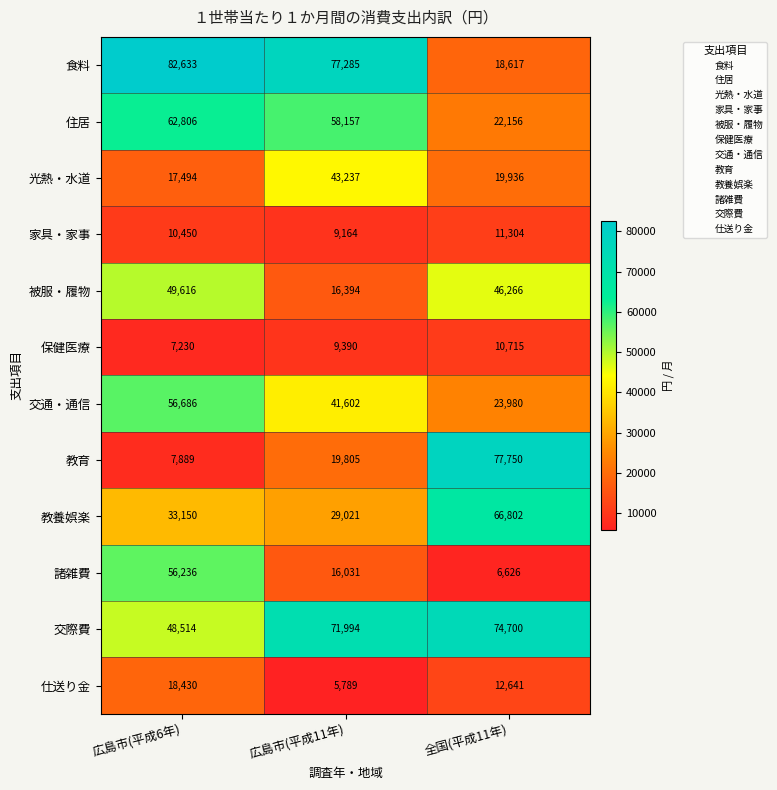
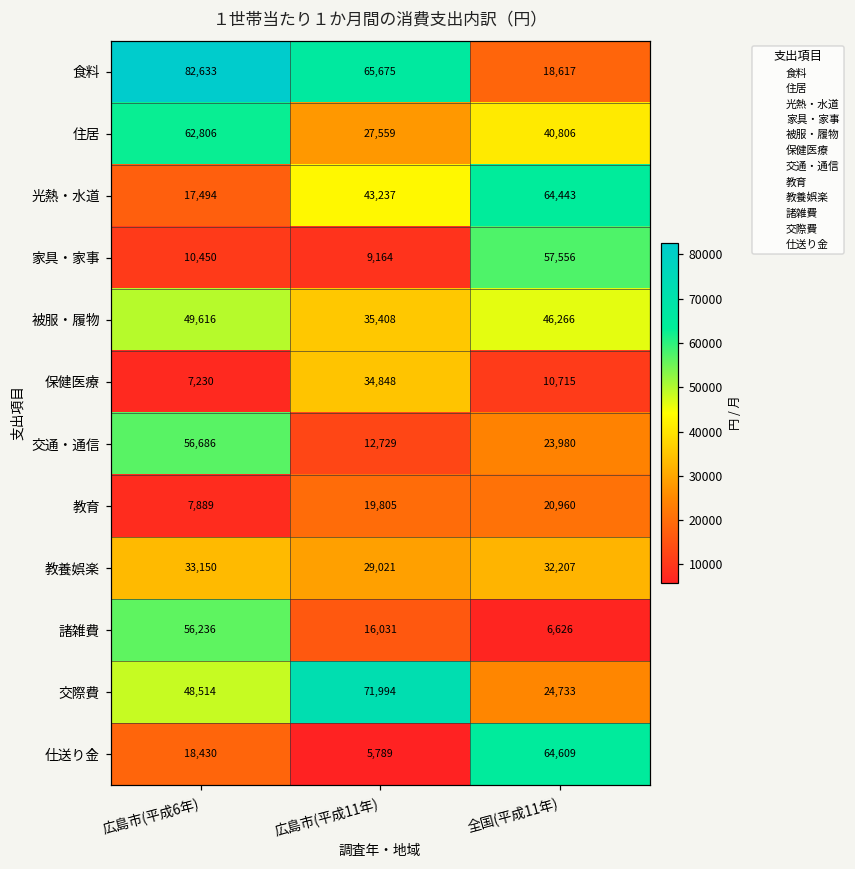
食料, 広島市(平成11年): 77,285 -> 65,675
住居, 広島市(平成11年): 58,157 -> 27,559
住居, 全国(平成11年): 22,156 -> 40,806
光熱・水道, 全国(平成11年): 19,936 -> 64,443
家具・家事, 全国(平成11年): 11,304 -> 57,556
被服・履物, 広島市(平成11年): 16,394 -> 35,408
保健医療, 広島市(平成11年): 9,390 -> 34,848
交通・通信, 広島市(平成11年): 41,602 -> 12,729
教育, 全国(平成11年): 77,750 -> 20,960
教養娯楽, 全国(平成11年): 66,802 -> 32,207
交際費, 全国(平成11年): 74,700 -> 24,733
仕送り金, 全国(平成11年): 12,641 -> 64,609
